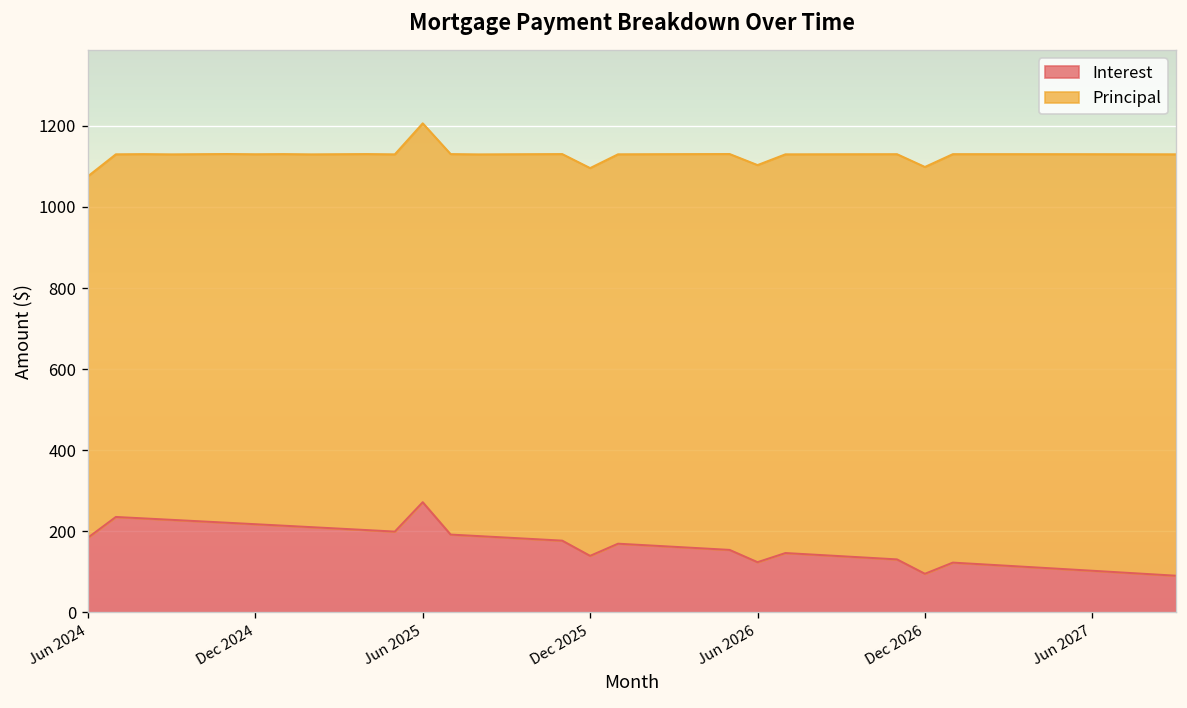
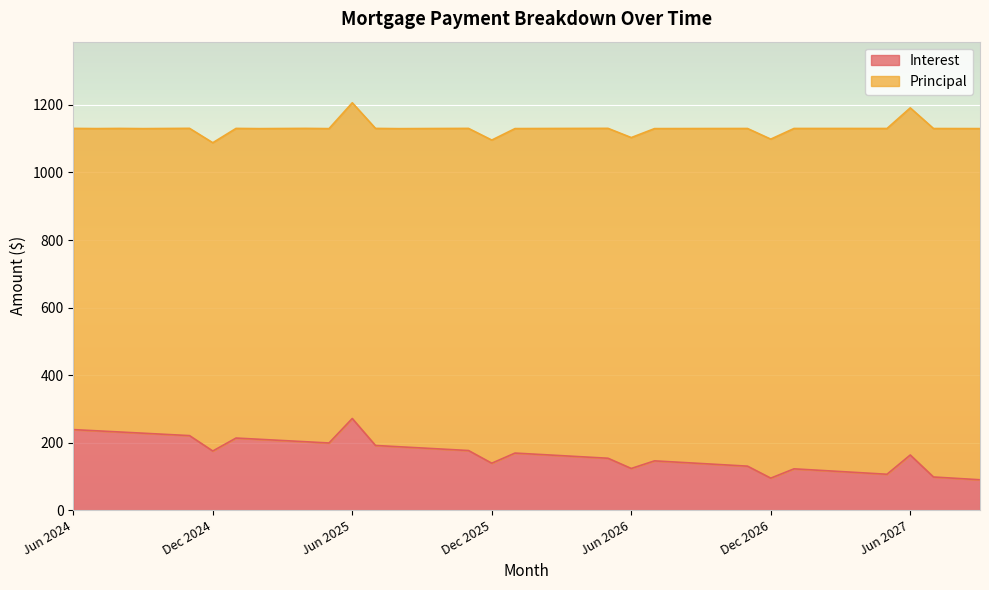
Interest, Jun 2024: 180 -> 240
Interest, Dec 2024: 220 -> 180
Interest, Jun 2027: 100 -> 160
